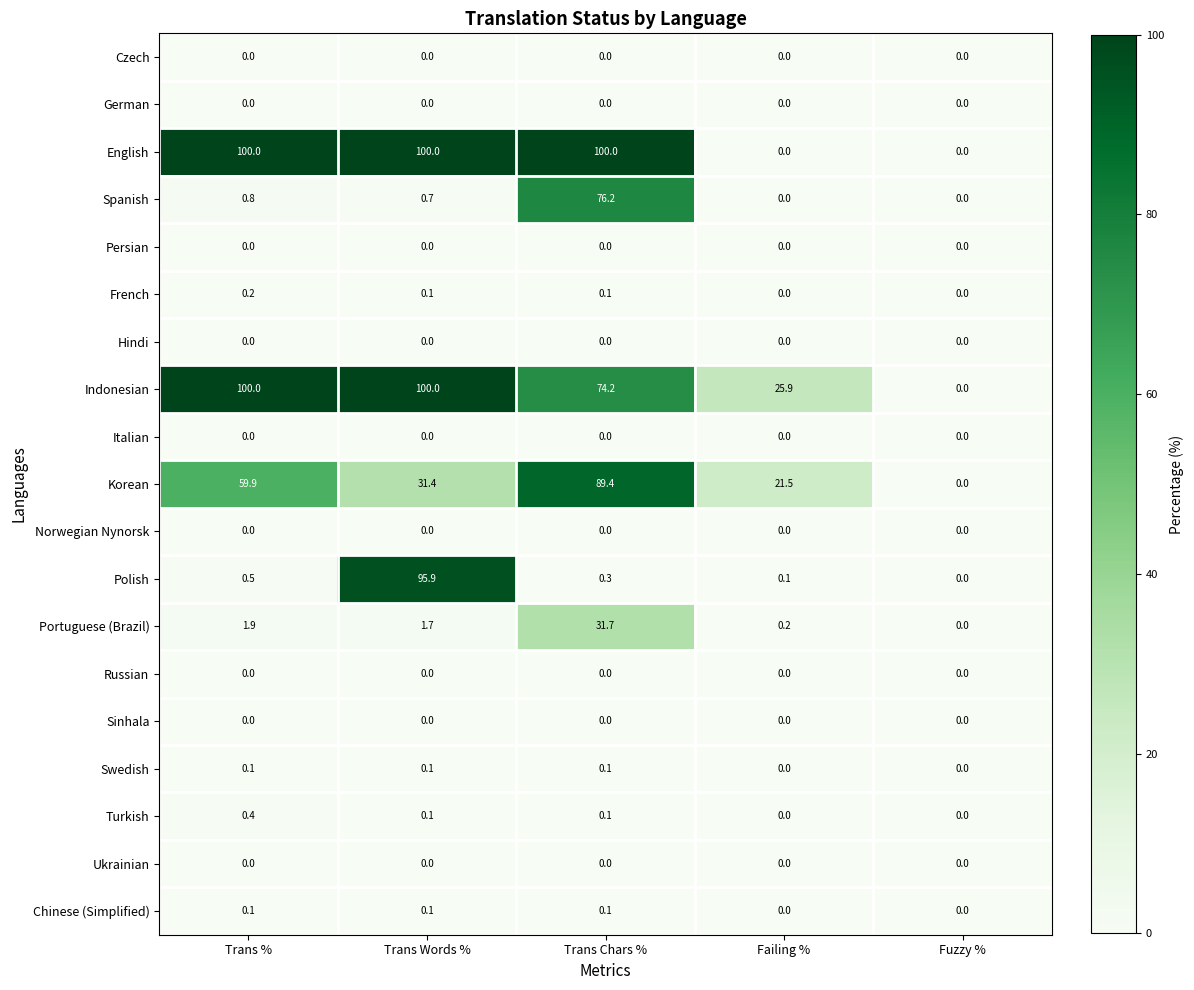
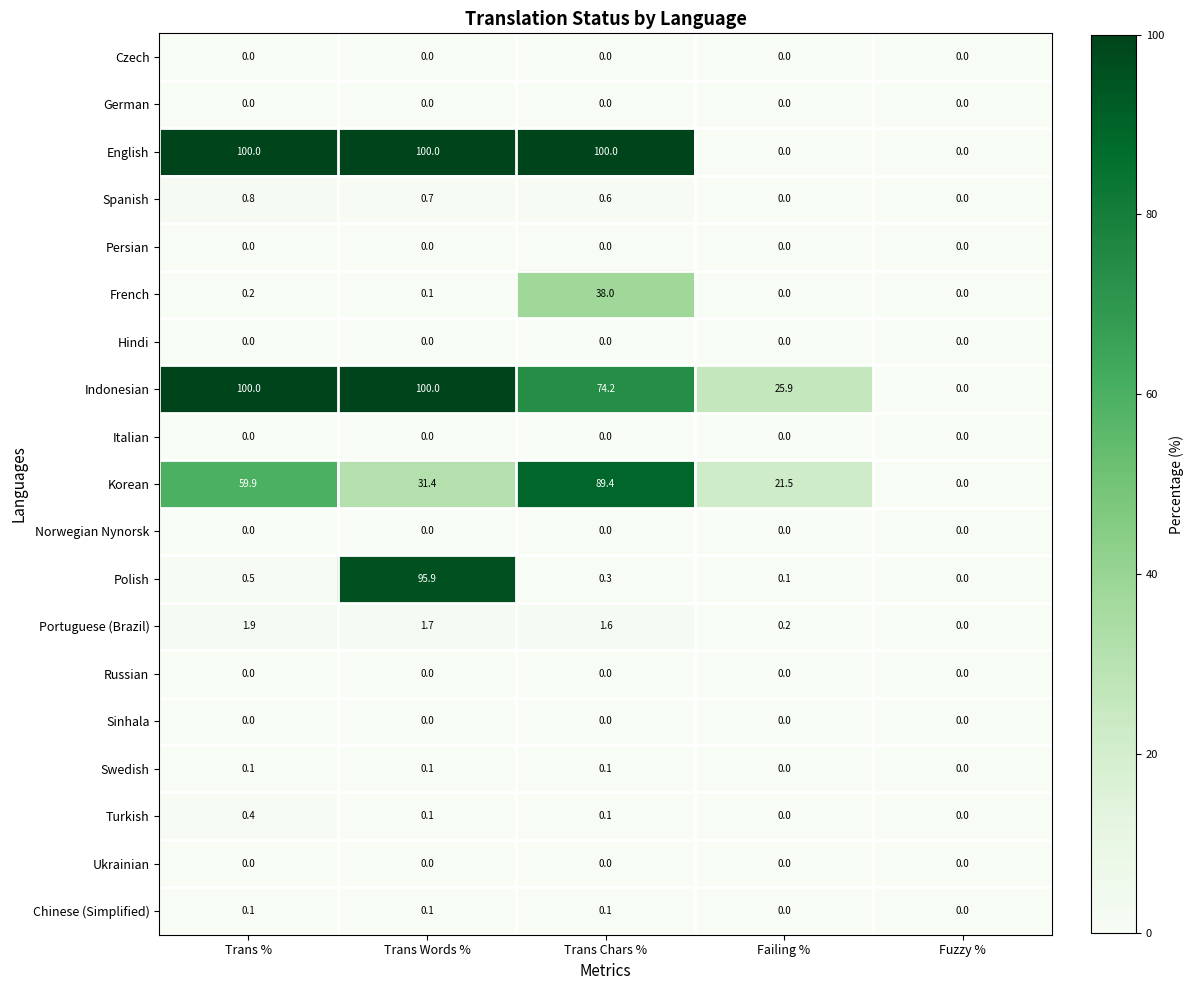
Spanish, Trans Chars %: 76.2 -> 0.6
French, Trans Chars %: 0.1 -> 38.0
Portuguese (Brazil), Trans Chars %: 31.7 -> 1.6
